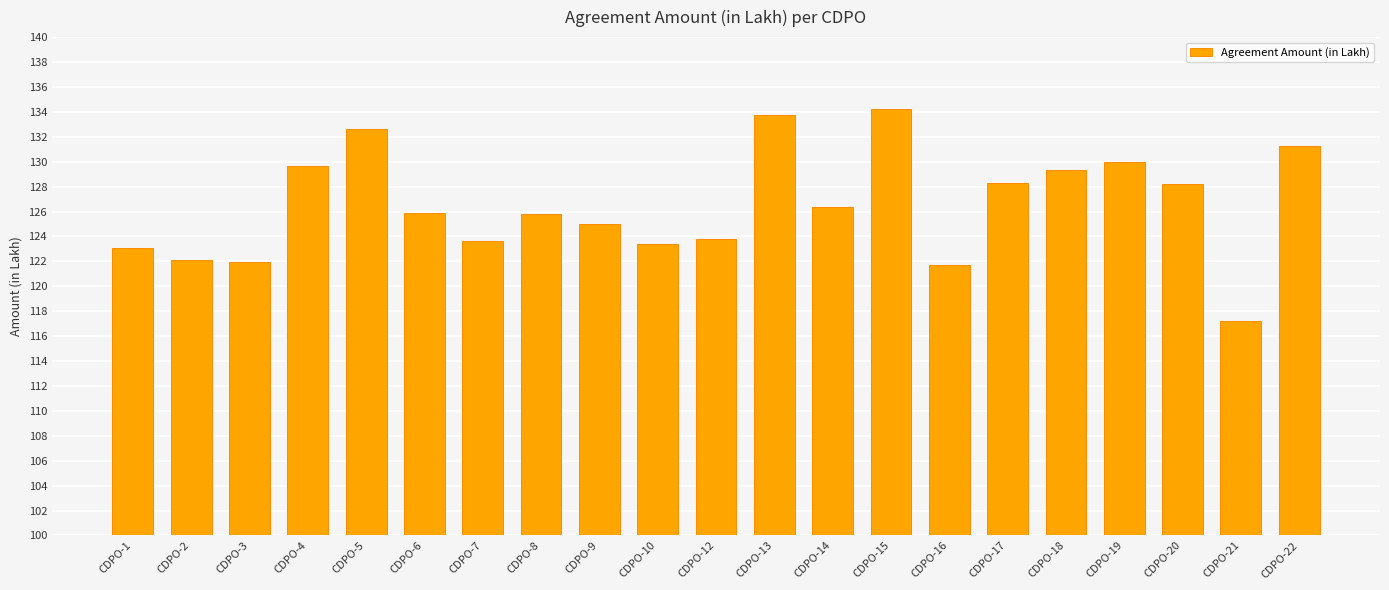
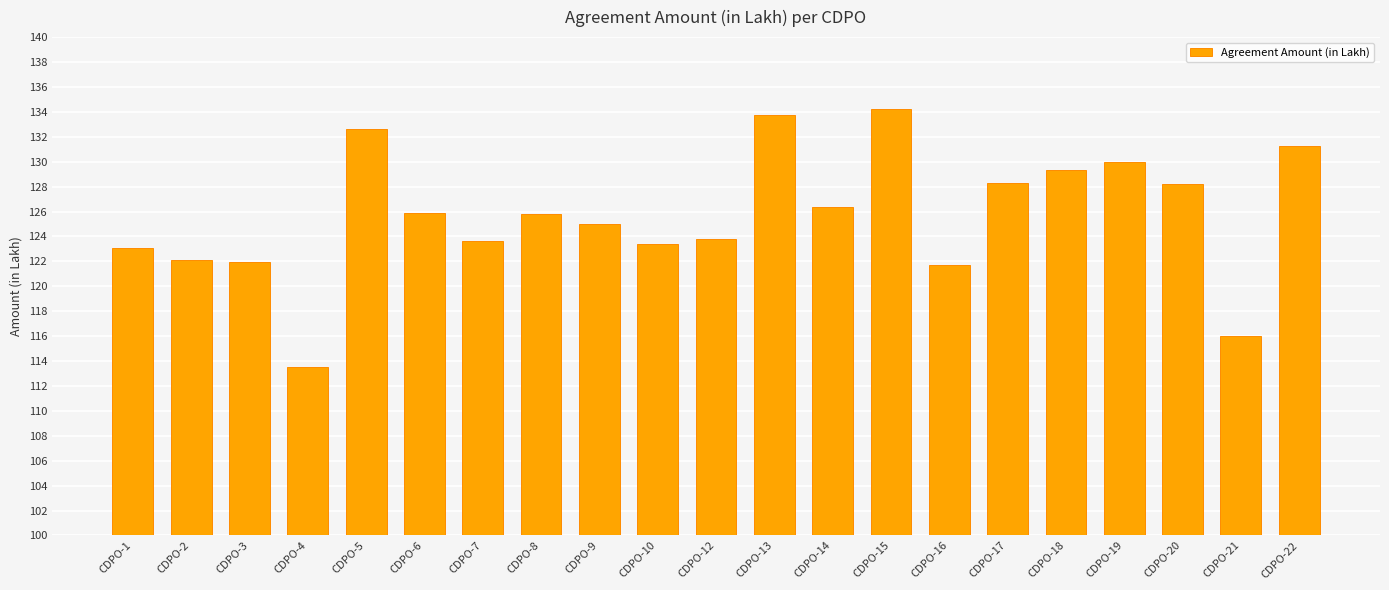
CDPO-4: 129.7 -> 113.6
CDPO-21: 117.2 -> 116.0
